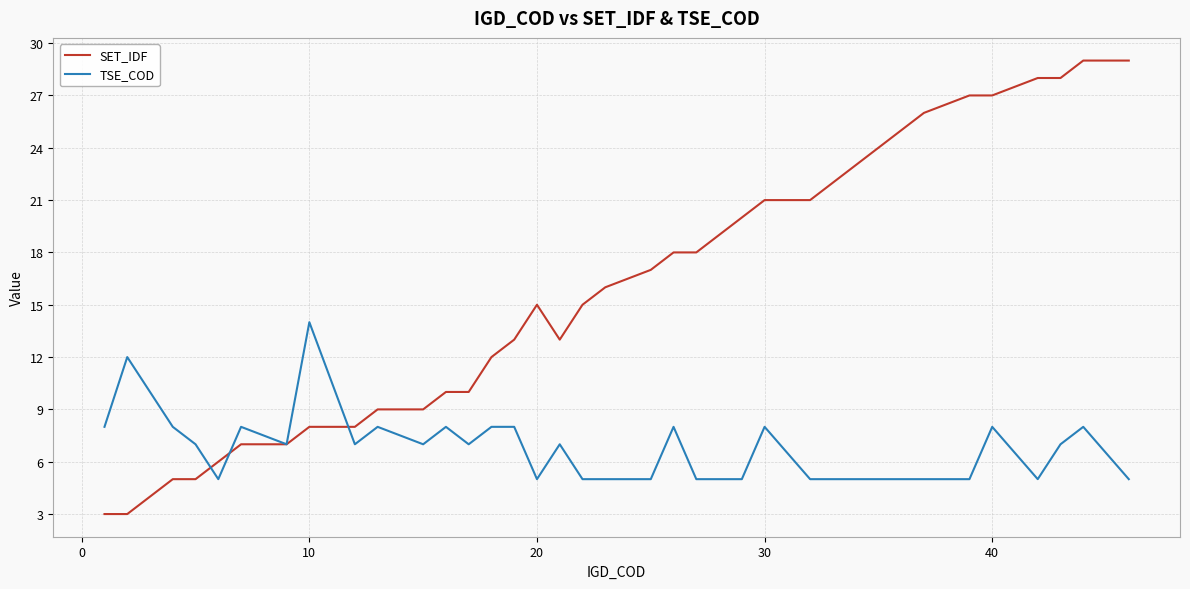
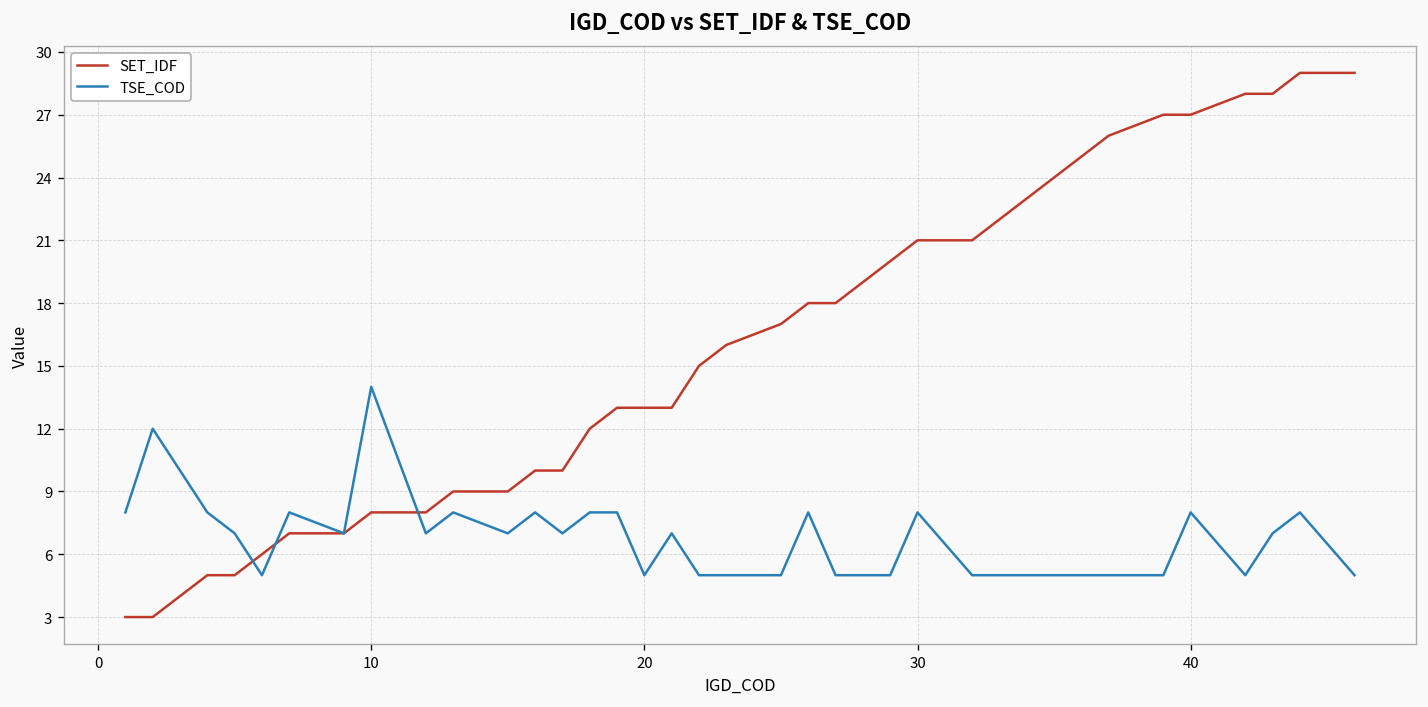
SET_IDF, 20: 15 -> 13
